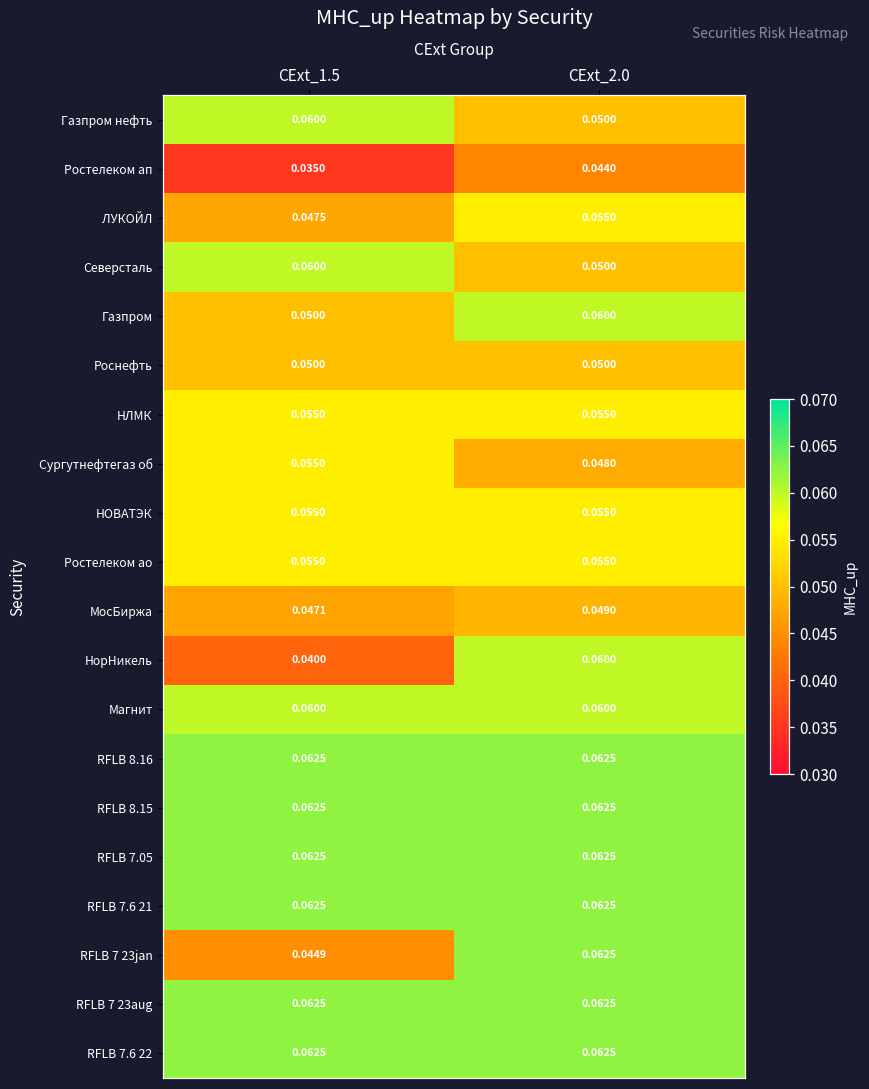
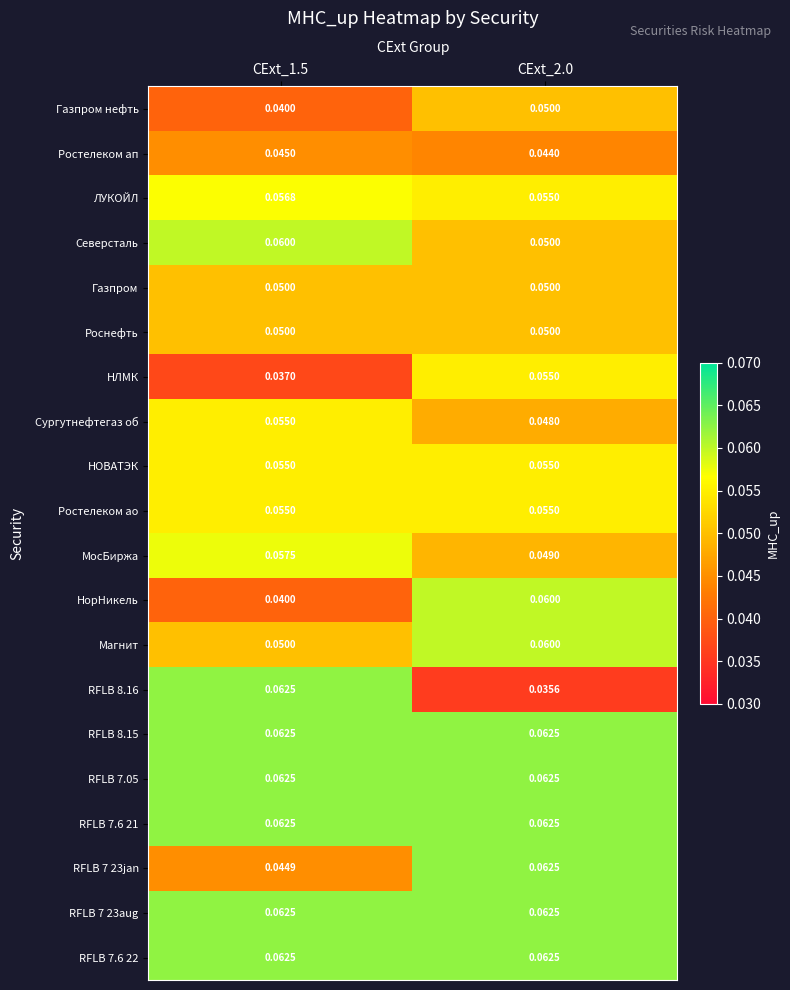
Газпром нефть, CExt_1.5: 0.0600 -> 0.0400
Ростелеком ап, CExt_1.5: 0.0350 -> 0.0450
ЛУКОЙЛ, CExt_1.5: 0.0475 -> 0.0568
Газпром, CExt_2.0: 0.0600 -> 0.0500
НЛМК, CExt_1.5: 0.0550 -> 0.0370
МосБиржа, CExt_1.5: 0.0471 -> 0.0575
Магнит, CExt_1.5: 0.0600 -> 0.0500
RFLB 8.16, CExt_2.0: 0.0625 -> 0.0356
